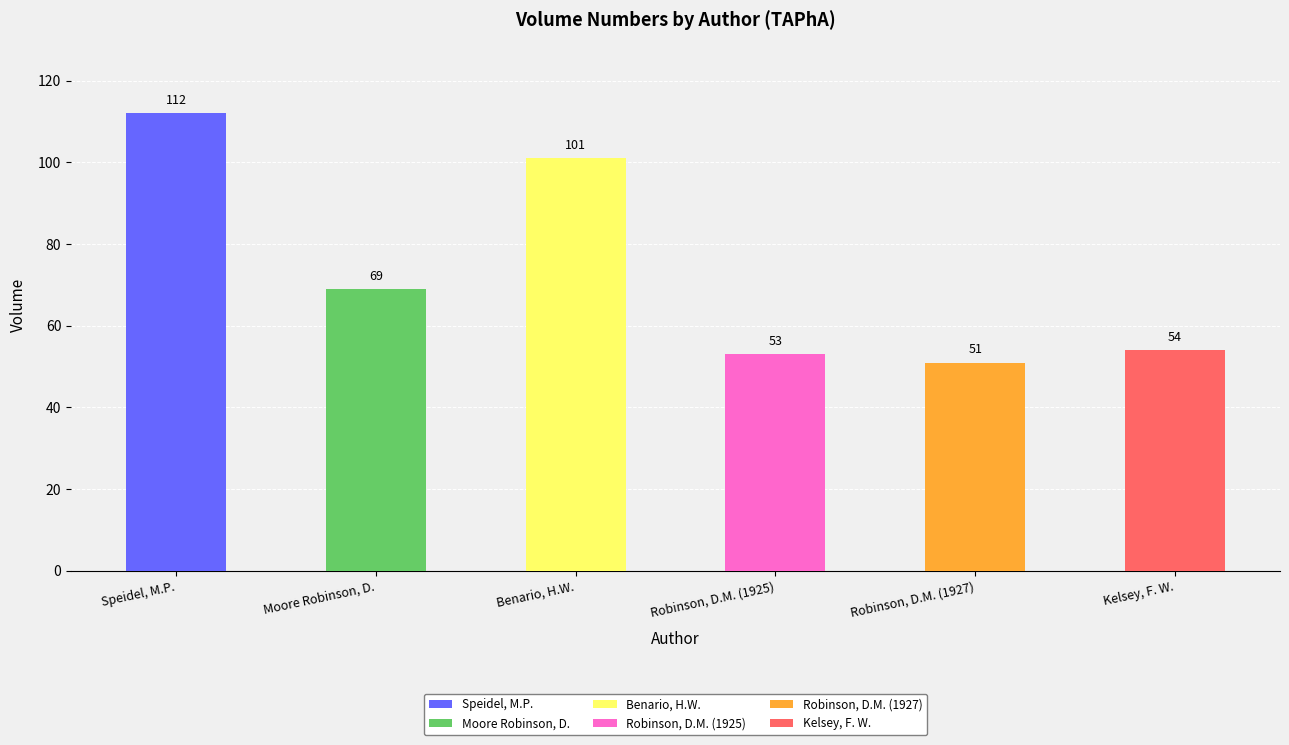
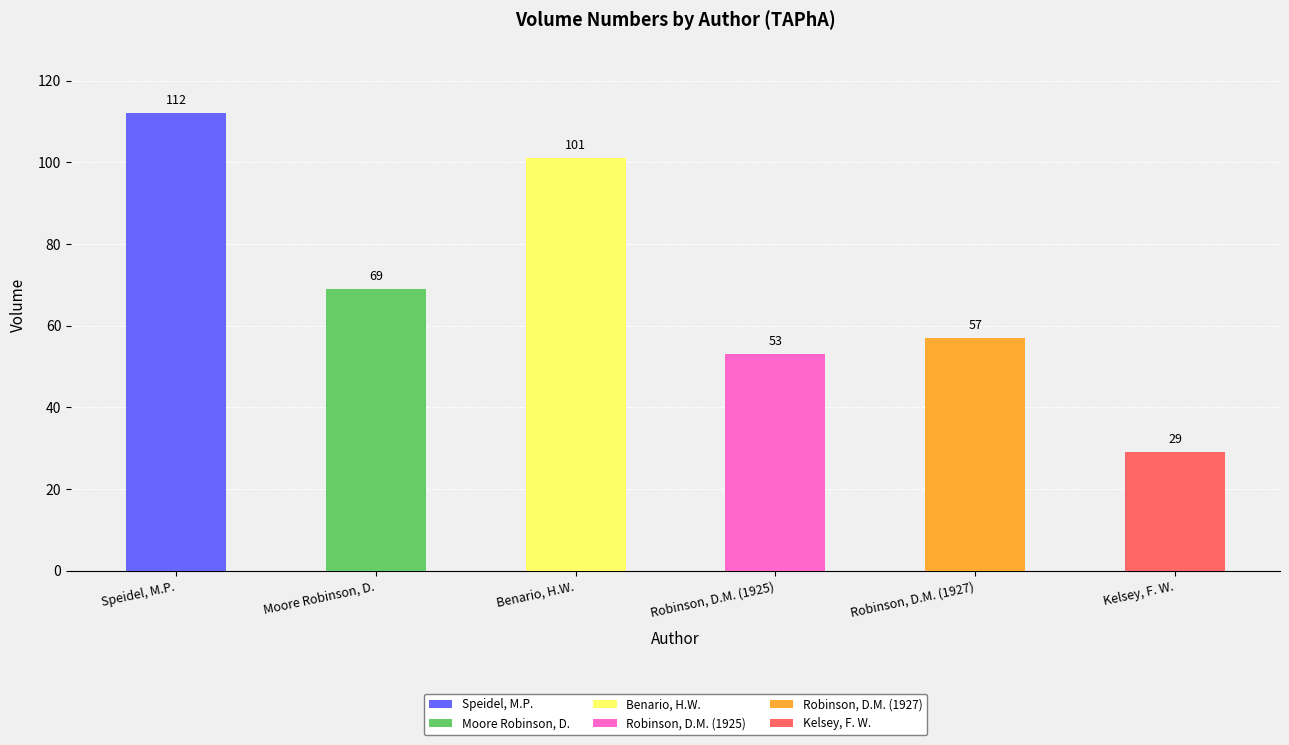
Robinson, D.M. (1927): 51 -> 57
Kelsey, F. W.: 54 -> 29
